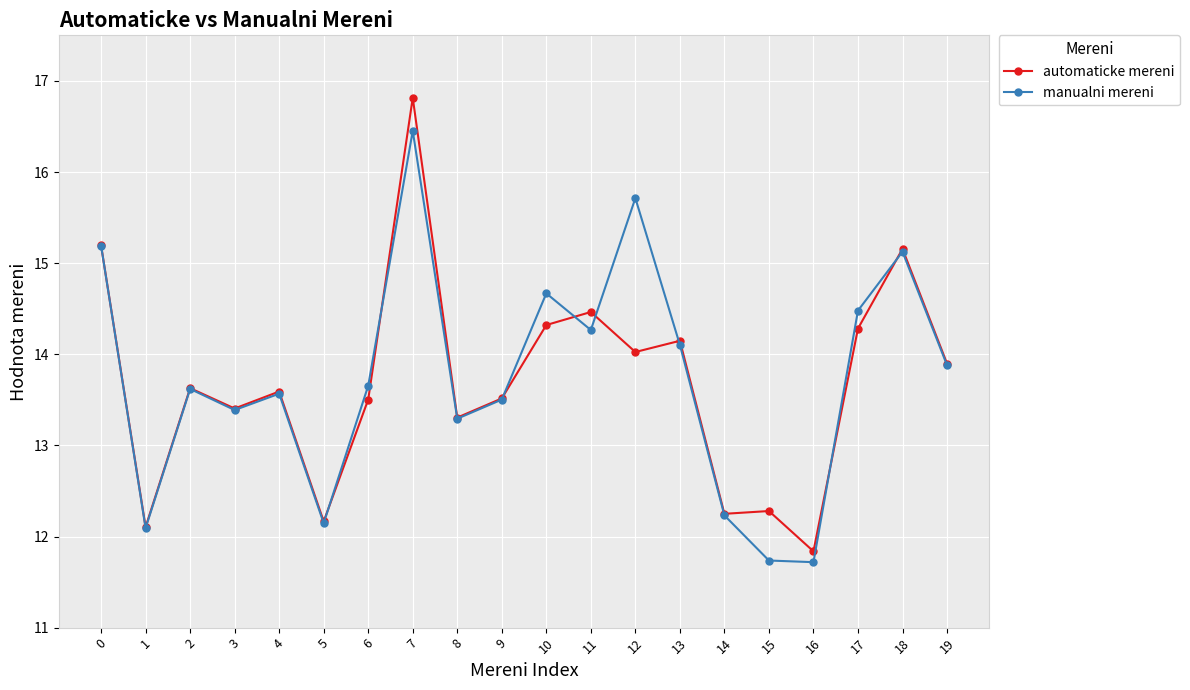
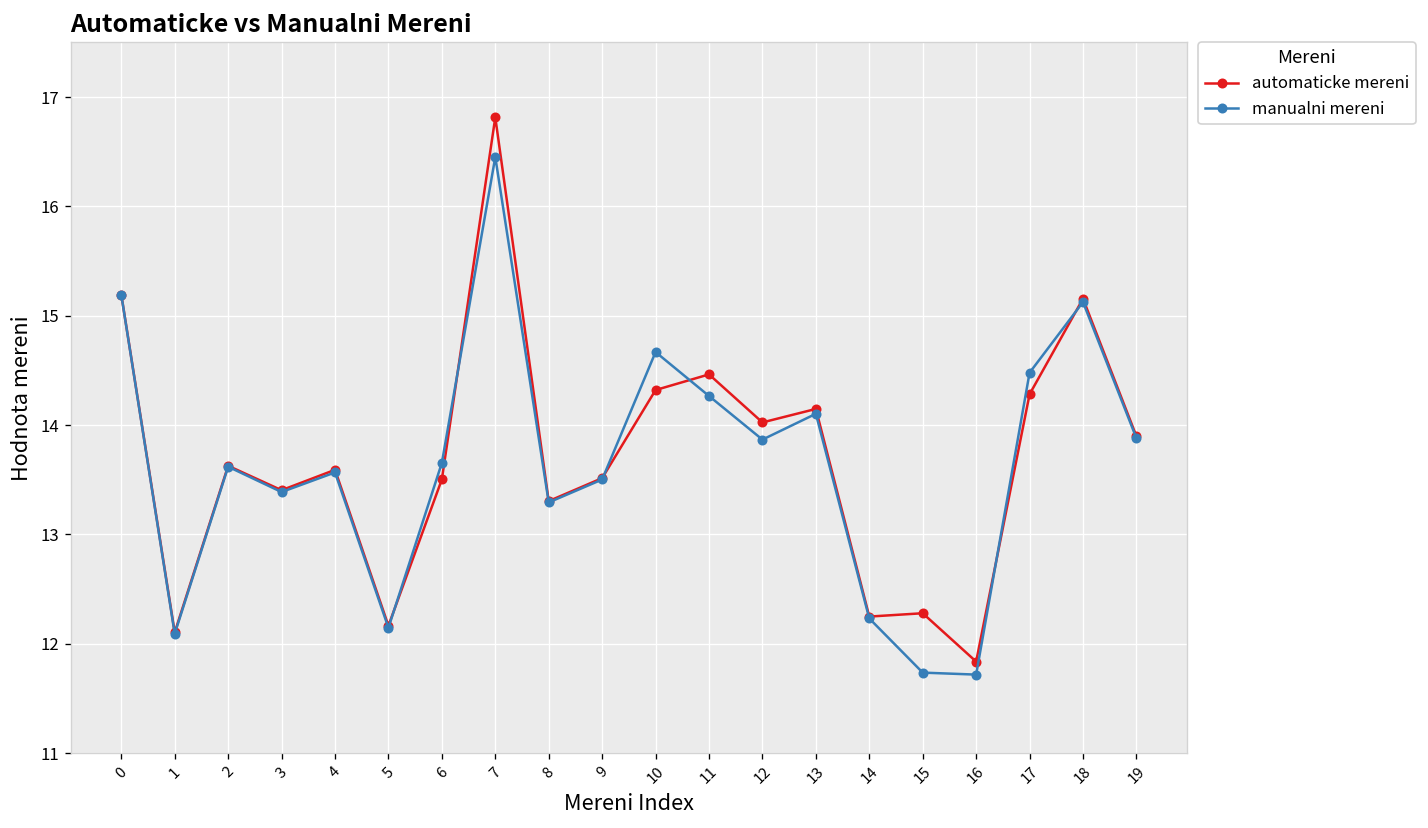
manualni mereni, 12: 15.7 -> 13.9
